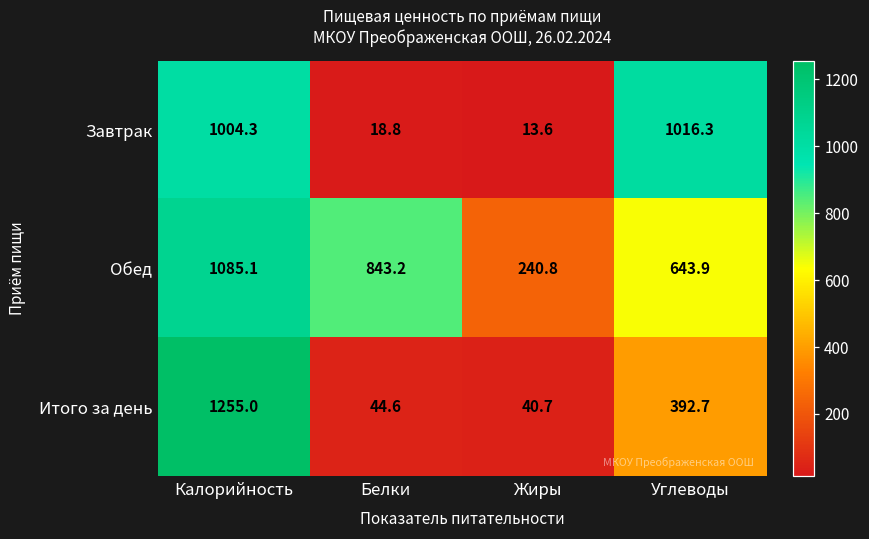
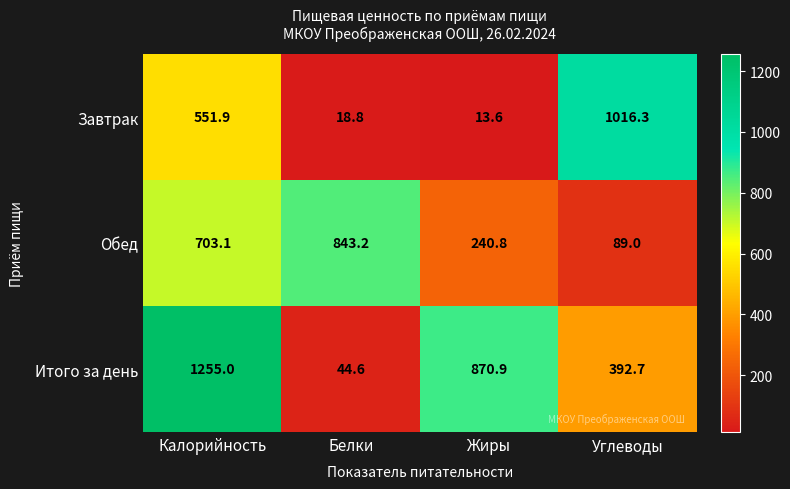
Завтрак, Калорийность: 1004.3 -> 551.9
Обед, Калорийность: 1085.1 -> 703.1
Обед, Углеводы: 643.9 -> 89.0
Итого за день, Жиры: 40.7 -> 870.9
